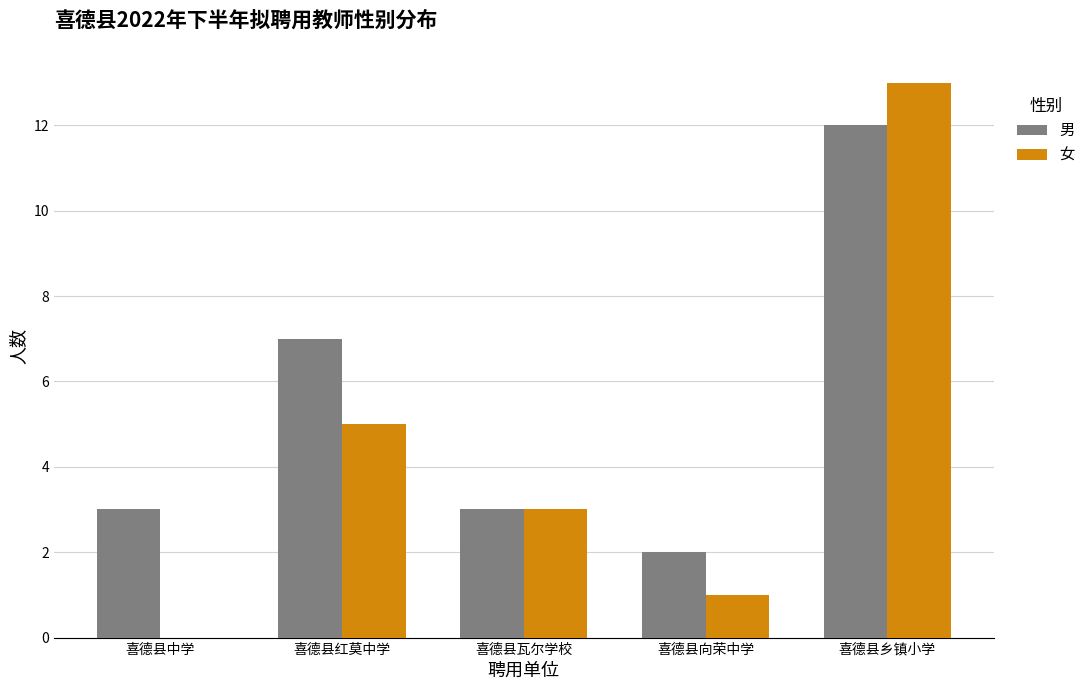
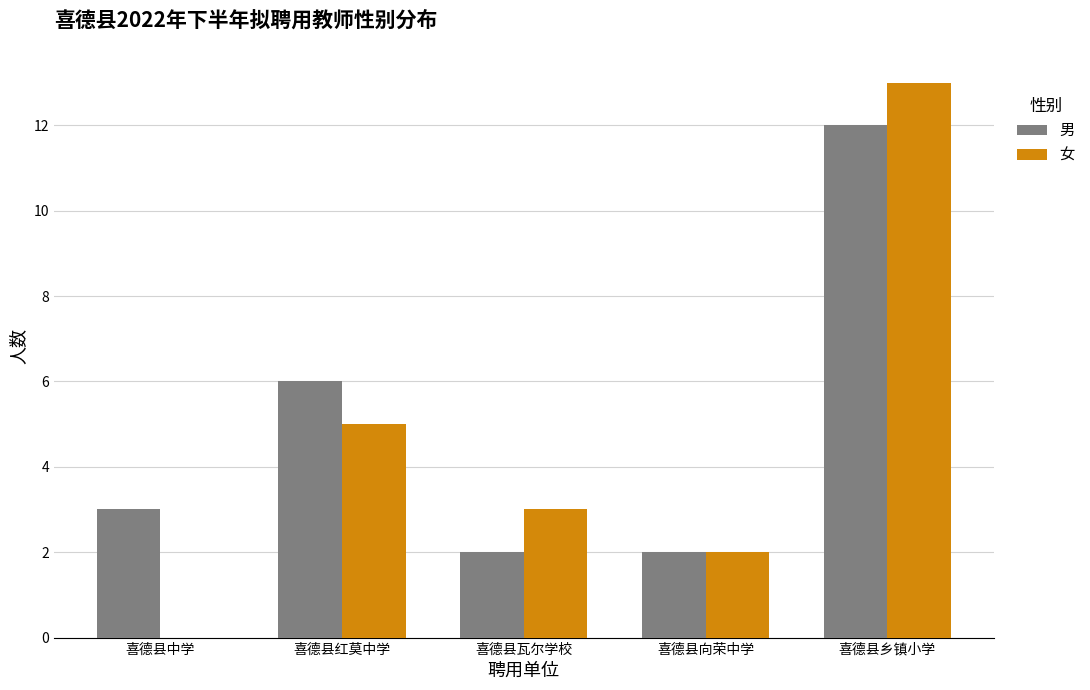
男, 喜德县红莫中学: 7 -> 6
男, 喜德县瓦尔学校: 3 -> 2
女, 喜德县向荣中学: 1 -> 2
